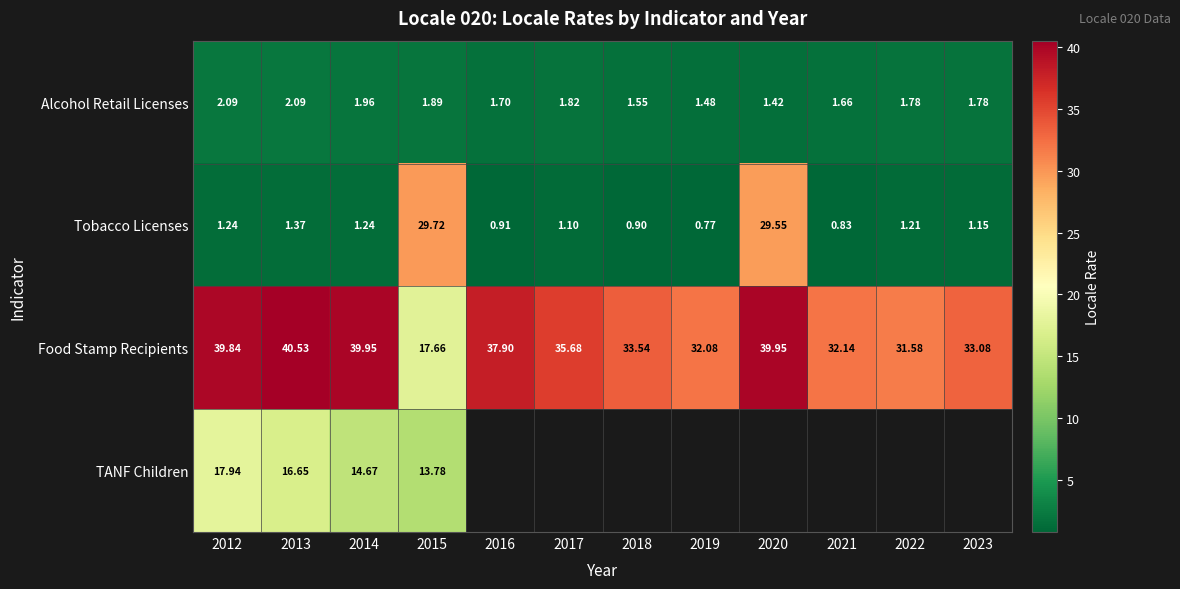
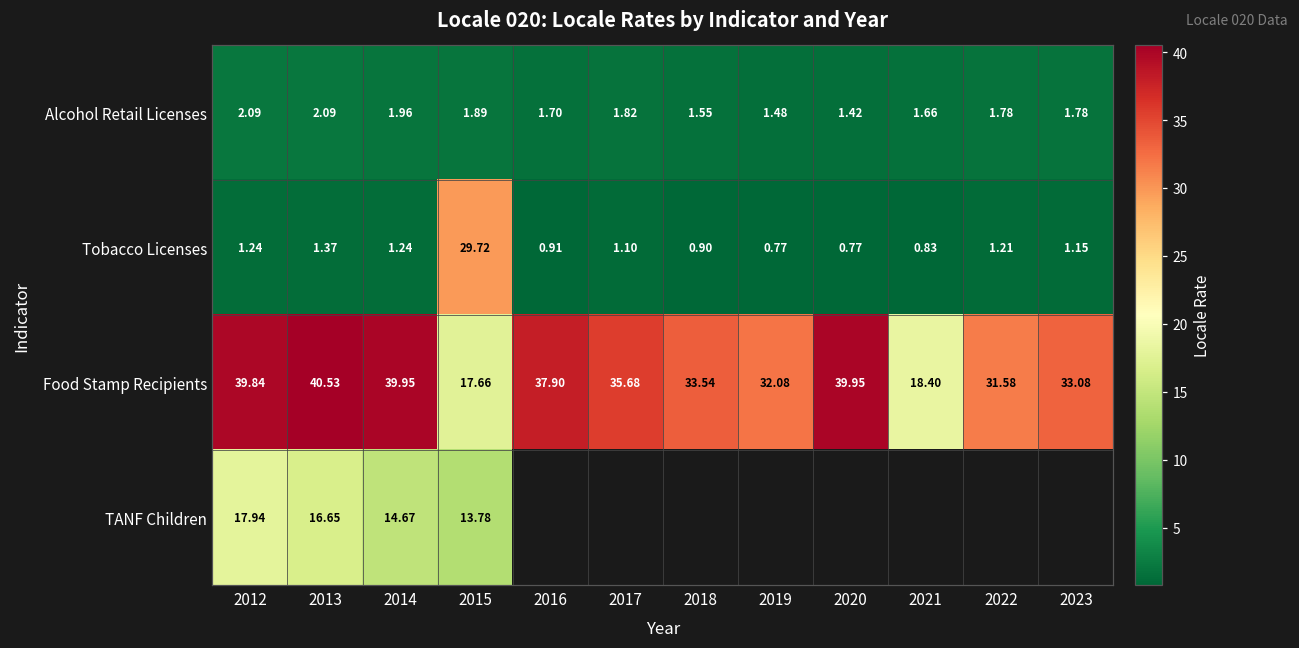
Tobacco Licenses, 2020: 29.55 -> 0.77
Food Stamp Recipients, 2021: 32.14 -> 18.40
